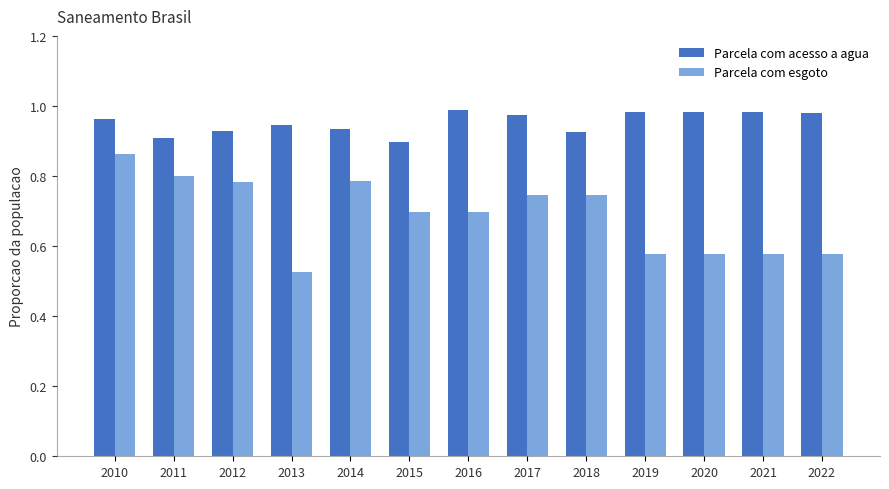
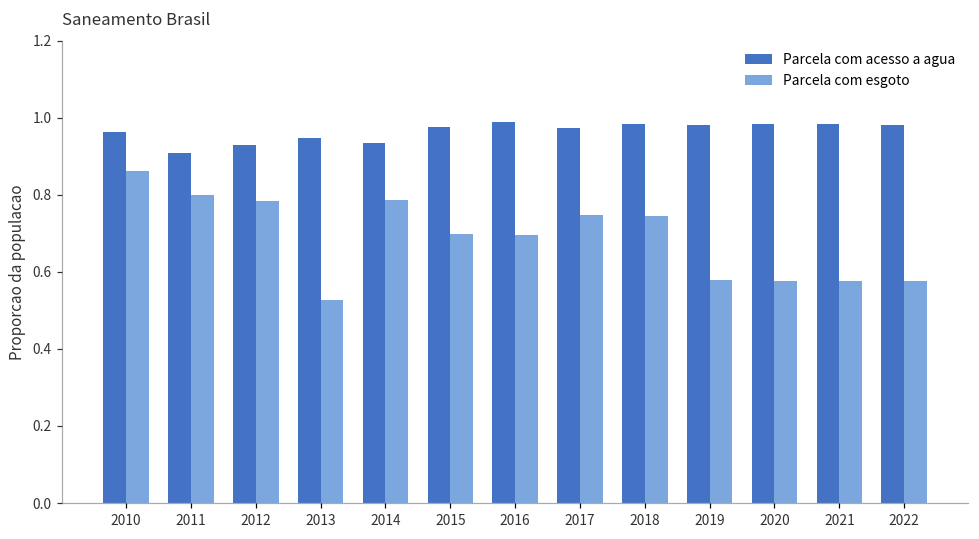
Parcela com acesso a agua, 2015: 0.90 -> 0.98
Parcela com acesso a agua, 2018: 0.93 -> 0.98
